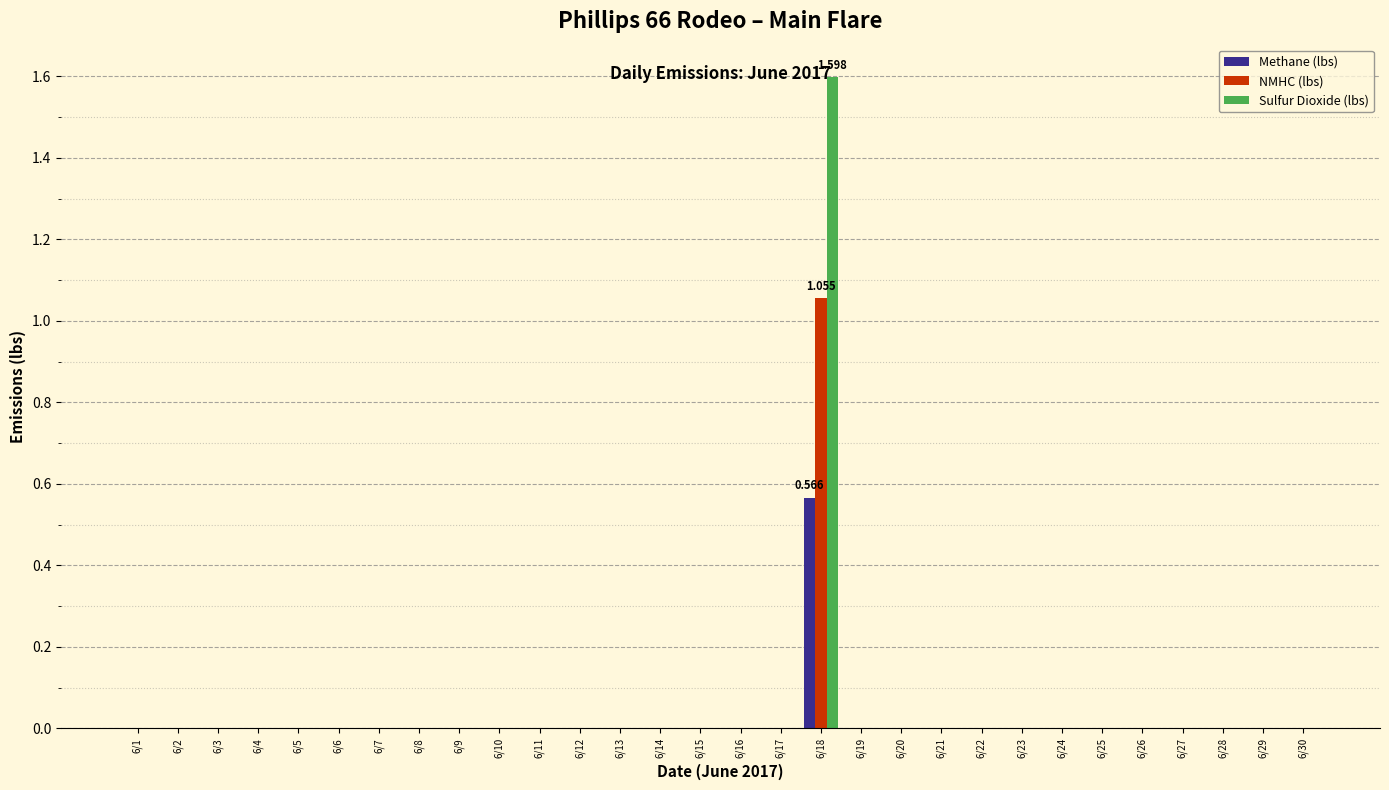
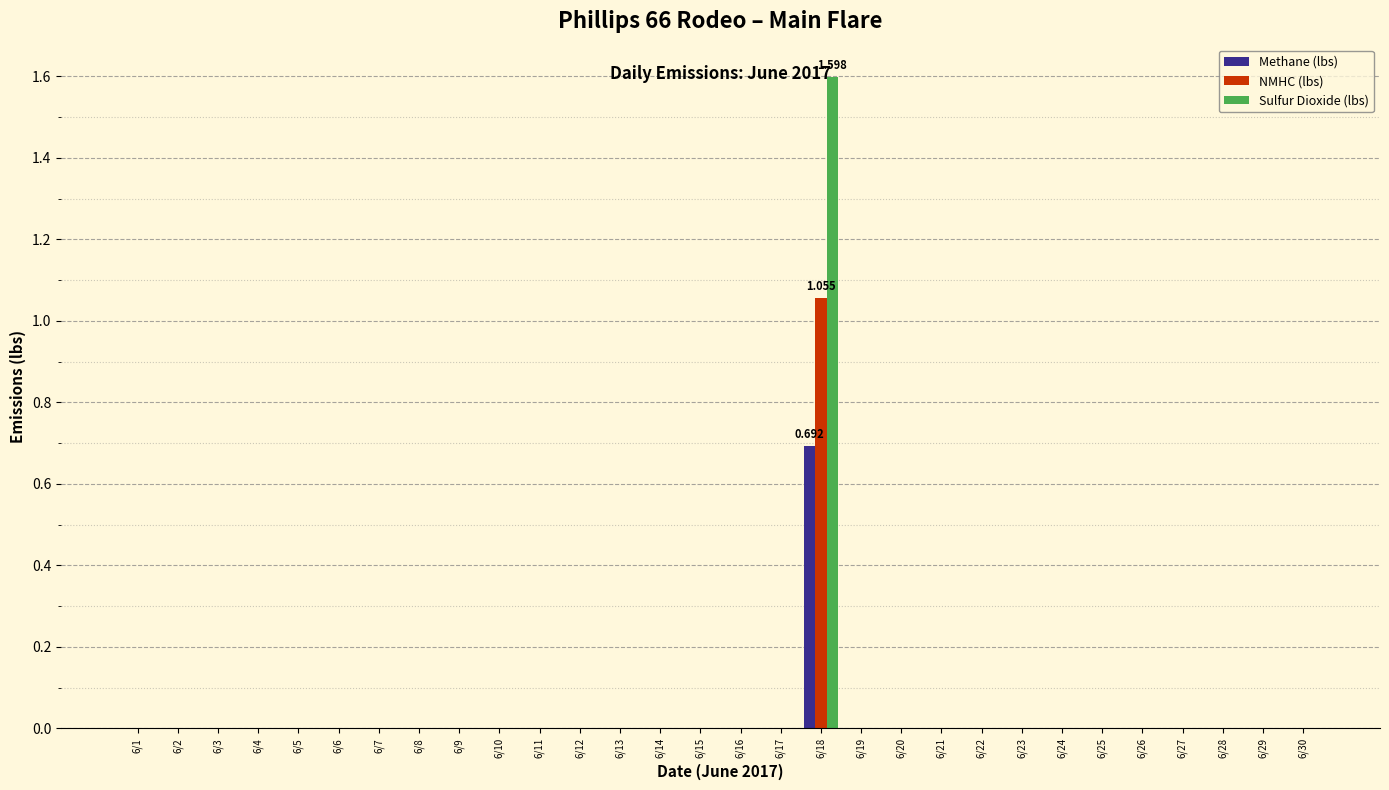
Methane (lbs), 6/18: 0.566 -> 0.692
